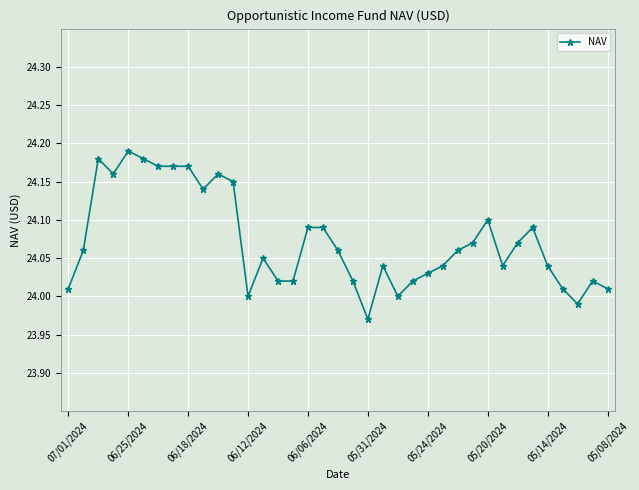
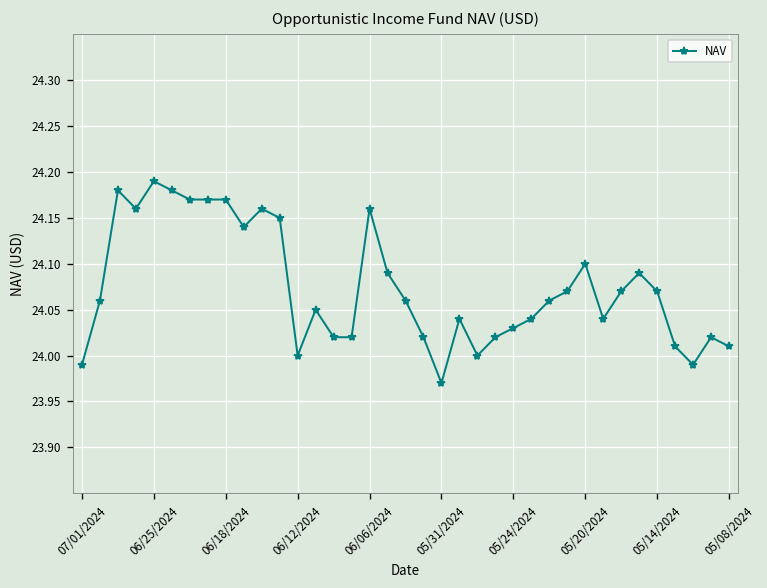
07/01/2024: 24.01 -> 23.99
06/06/2024: 24.09 -> 24.16
05/14/2024: 24.04 -> 24.07
